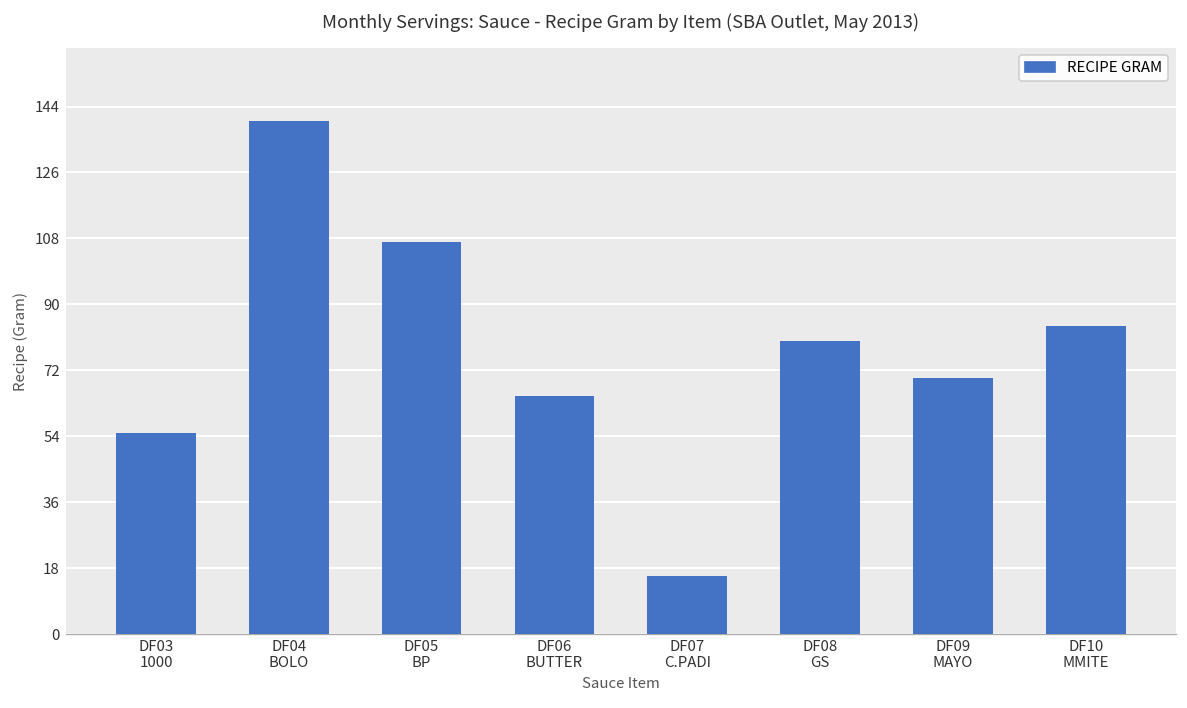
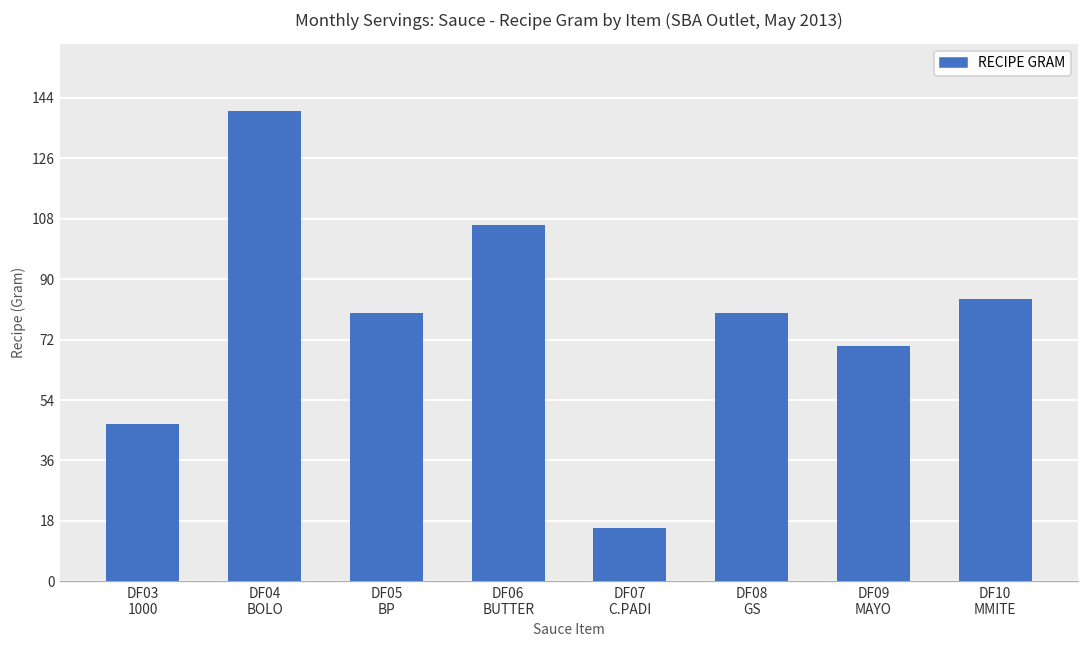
DF03 1000: 55 -> 47
DF05 BP: 107 -> 80
DF06 BUTTER: 65 -> 106
